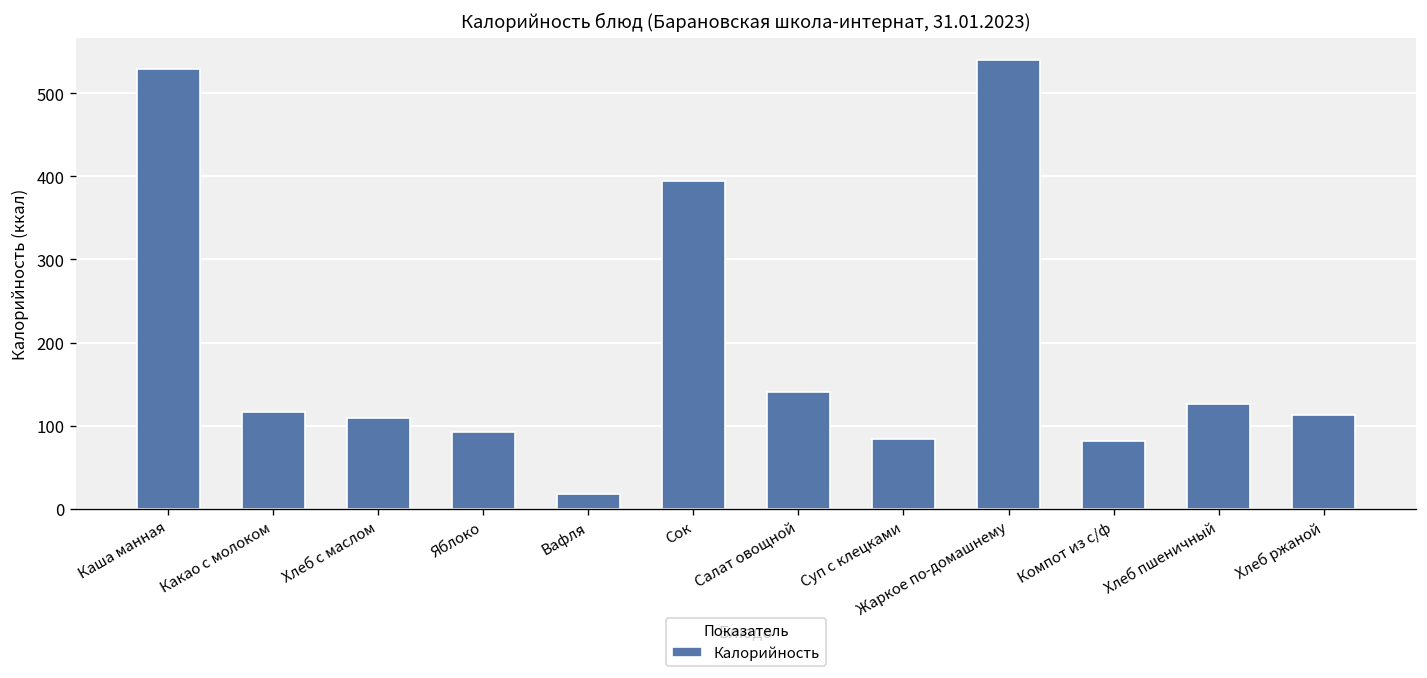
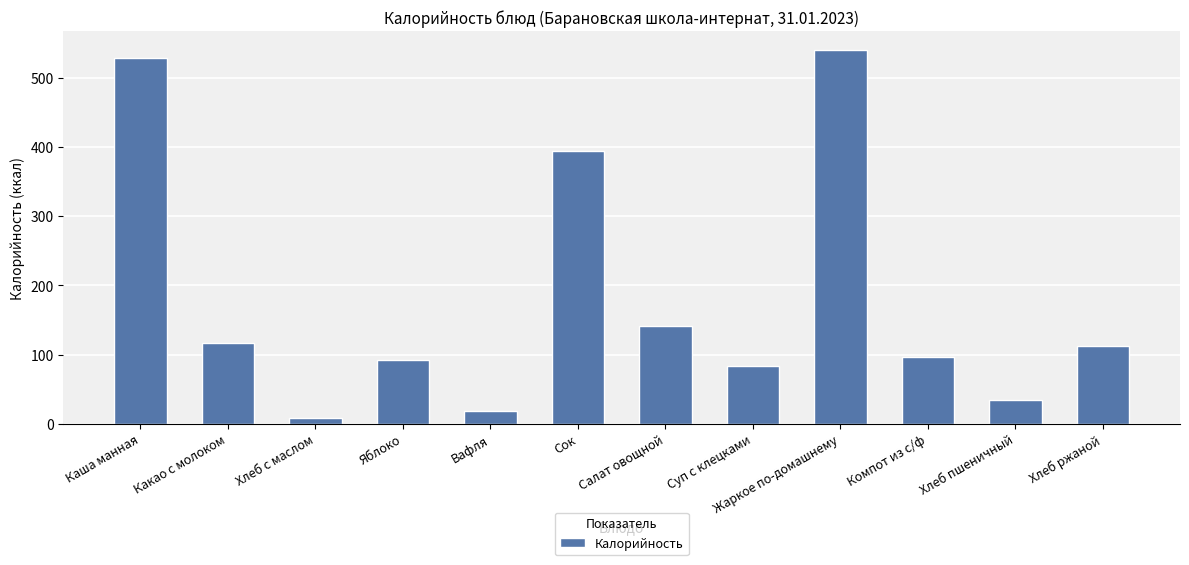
Хлеб с маслом: 110 -> 10
Компот из с/ф: 80 -> 100
Хлеб пшеничный: 130 -> 30
